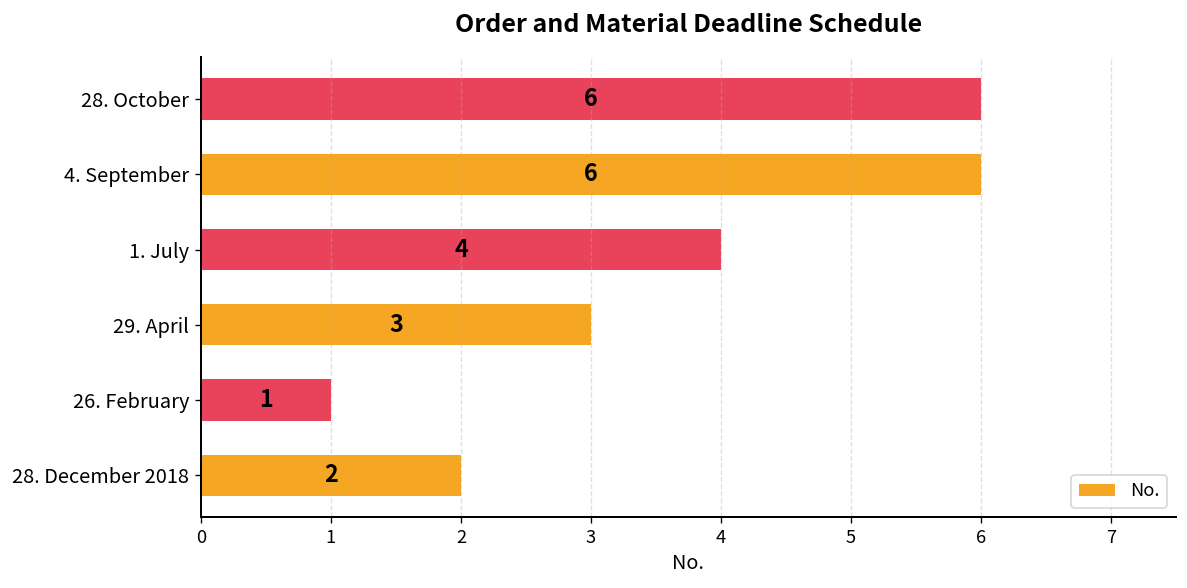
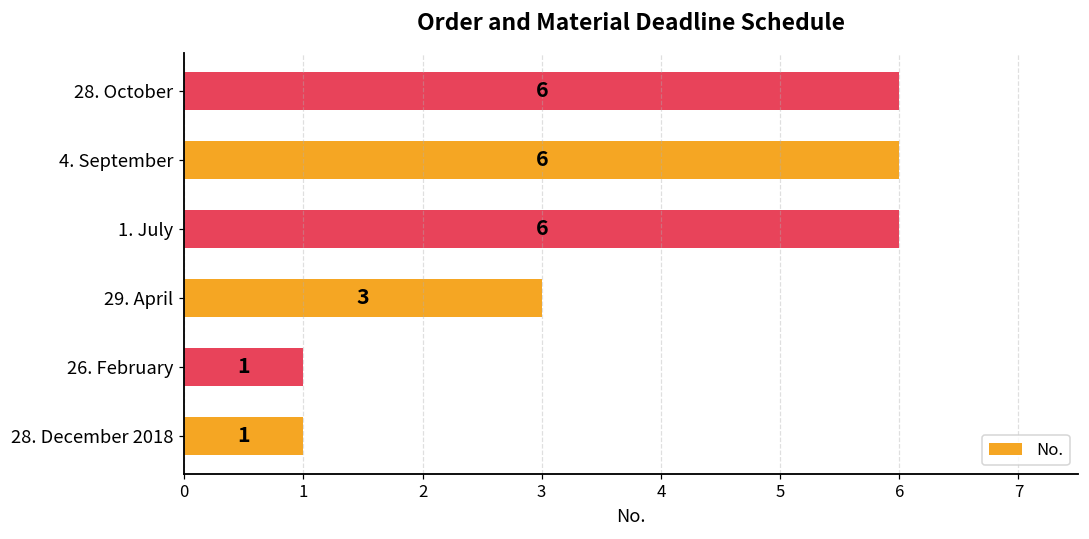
1. July: 4 -> 6
28. December 2018: 2 -> 1
